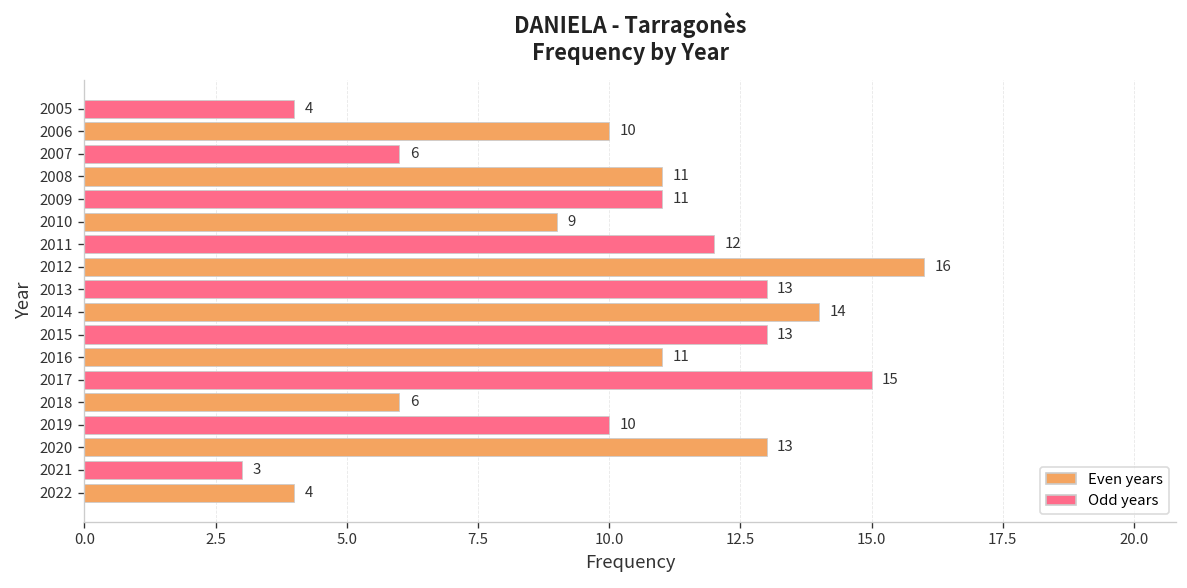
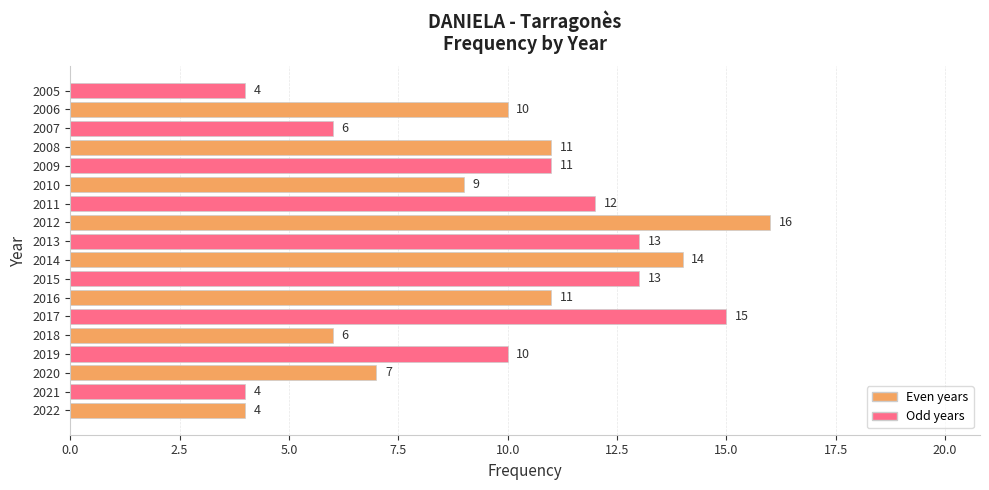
2020: 13 -> 7
2021: 3 -> 4
